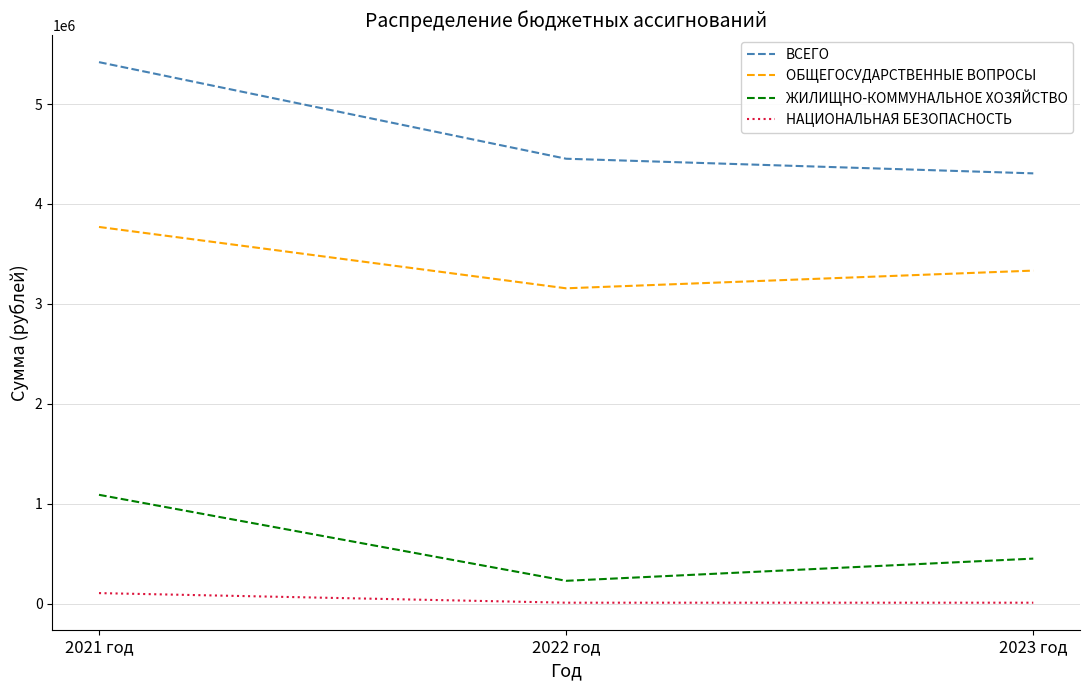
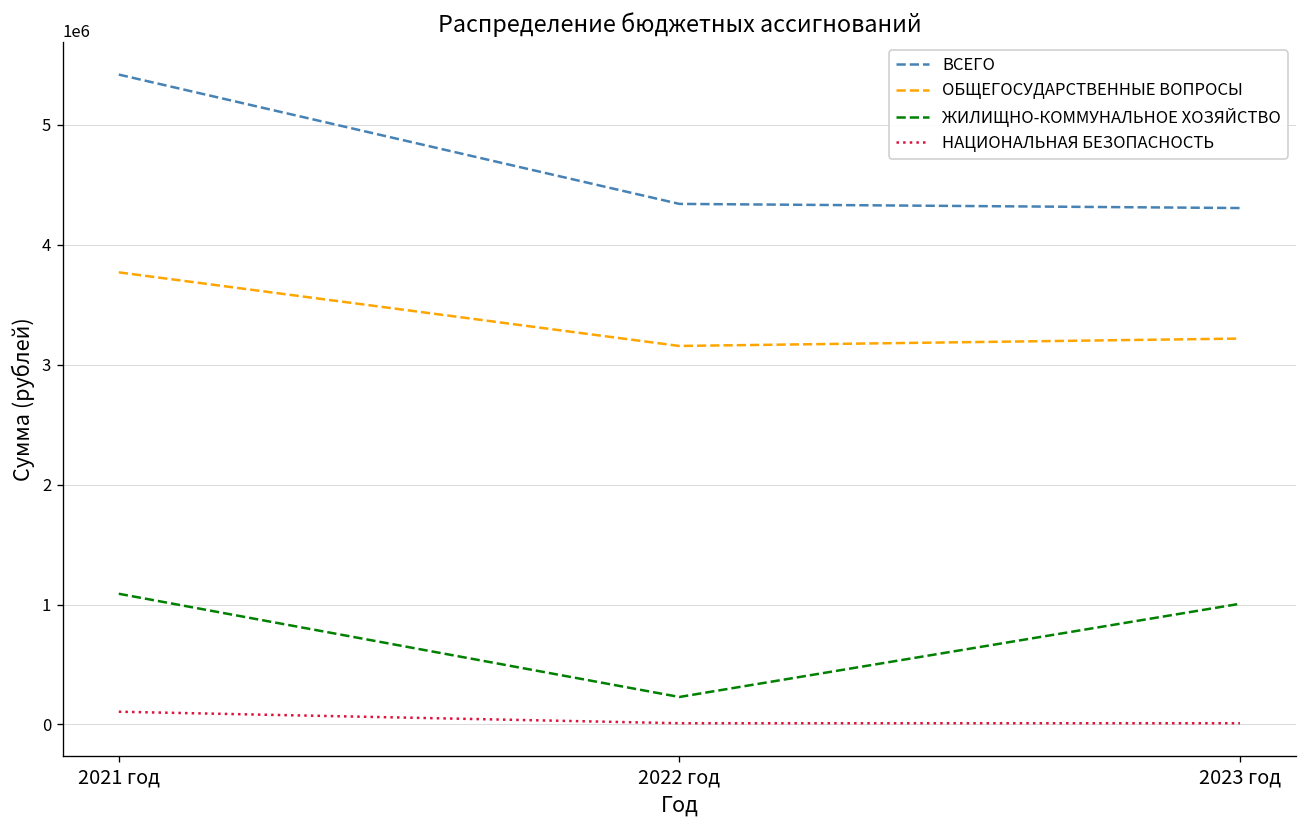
ВСЕГО, 2022 год: 4500000 -> 4300000
ОБЩЕГОСУДАРСТВЕННЫЕ ВОПРОСЫ, 2023 год: 3300000 -> 3200000
ЖИЛИЩНО-КОММУНАЛЬНОЕ ХОЗЯЙСТВО, 2023 год: 500000 -> 1000000
